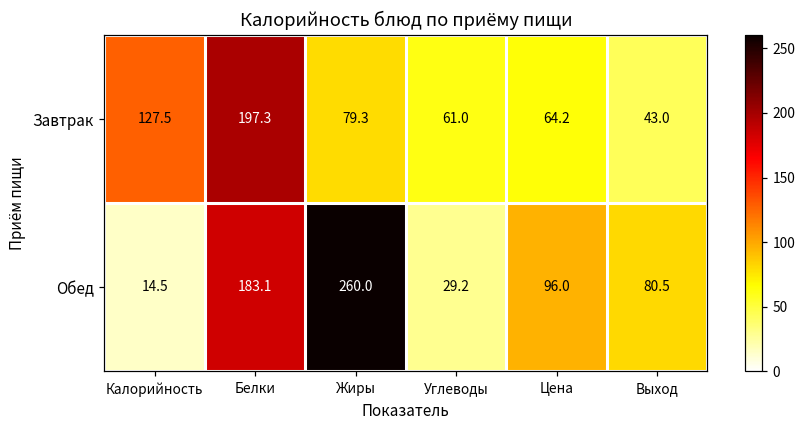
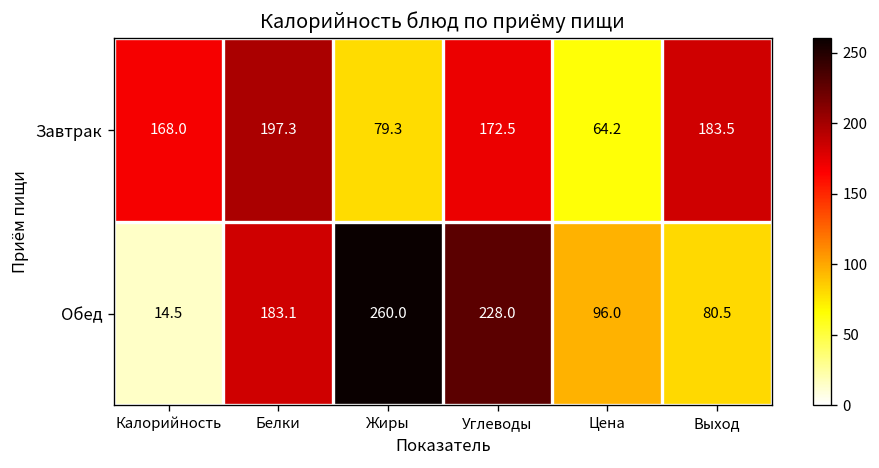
Завтрак, Калорийность: 127.5 -> 168.0
Завтрак, Углеводы: 61.0 -> 172.5
Завтрак, Выход: 43.0 -> 183.5
Обед, Углеводы: 29.2 -> 228.0
